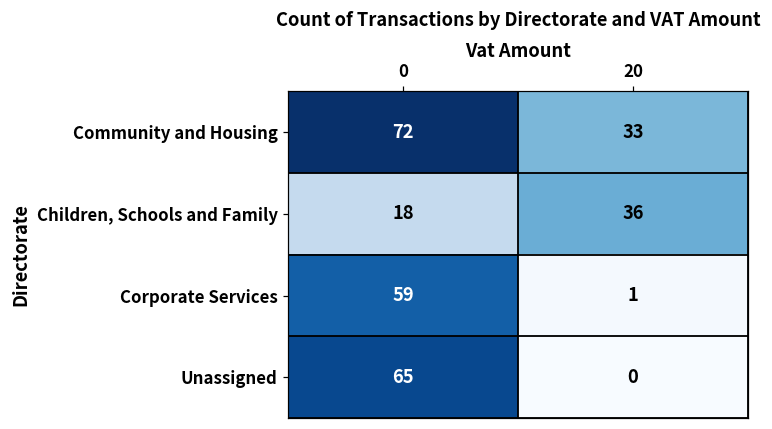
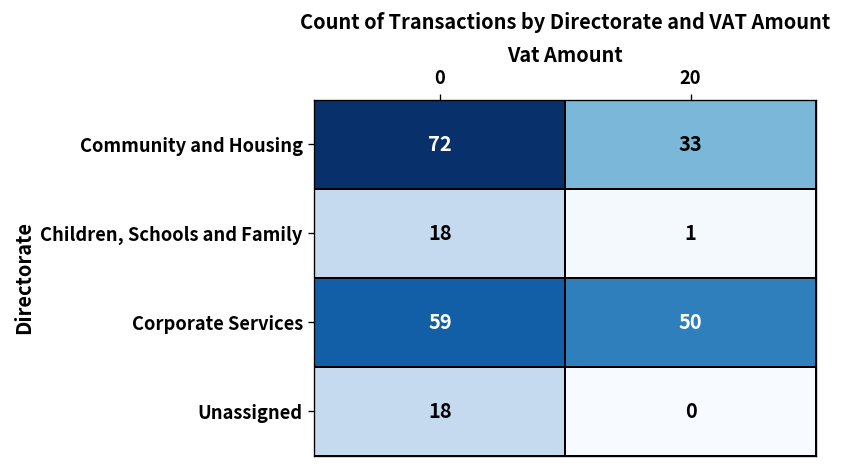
Children, Schools and Family, 20: 36 -> 1
Corporate Services, 20: 1 -> 50
Unassigned, 0: 65 -> 18
